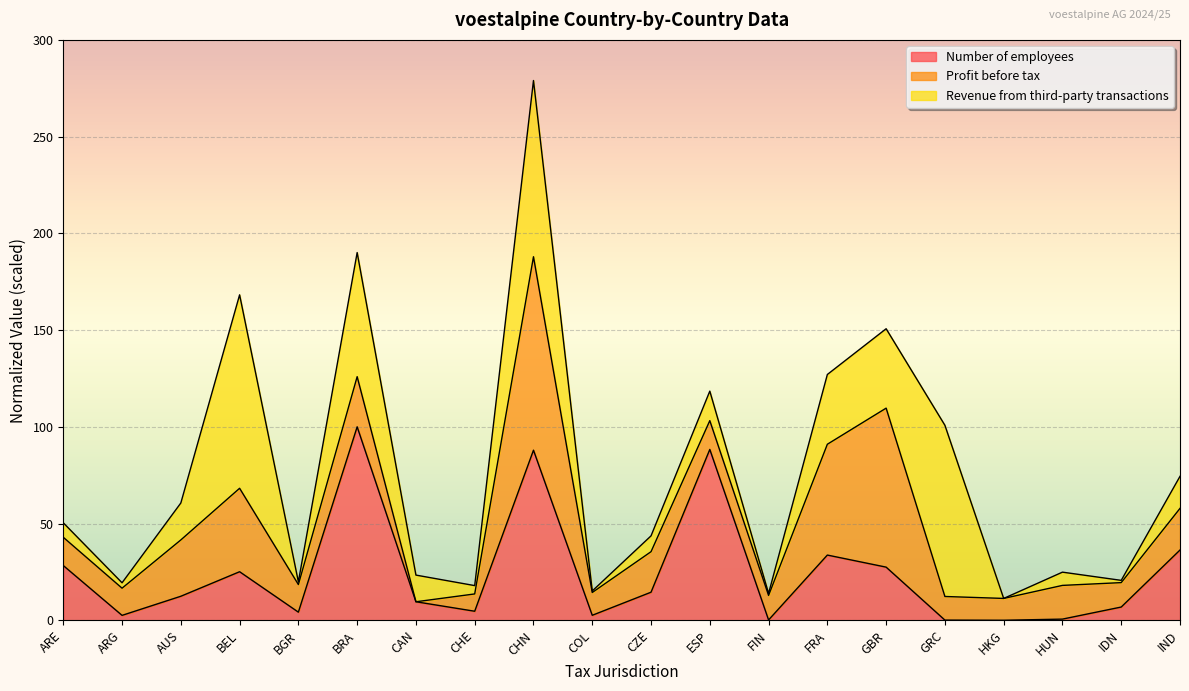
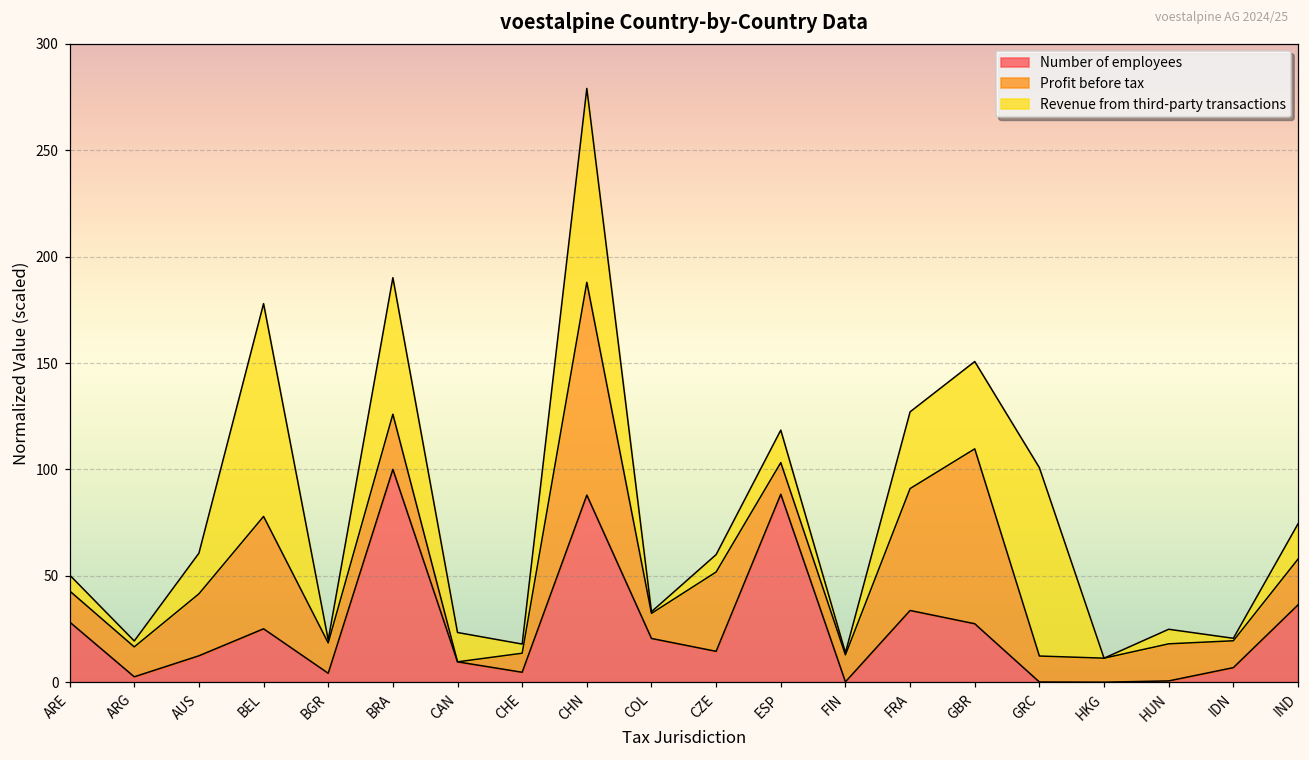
Profit before tax, BEL: 43 -> 53
Number of employees, COL: 3 -> 21
Profit before tax, CZE: 21 -> 37
